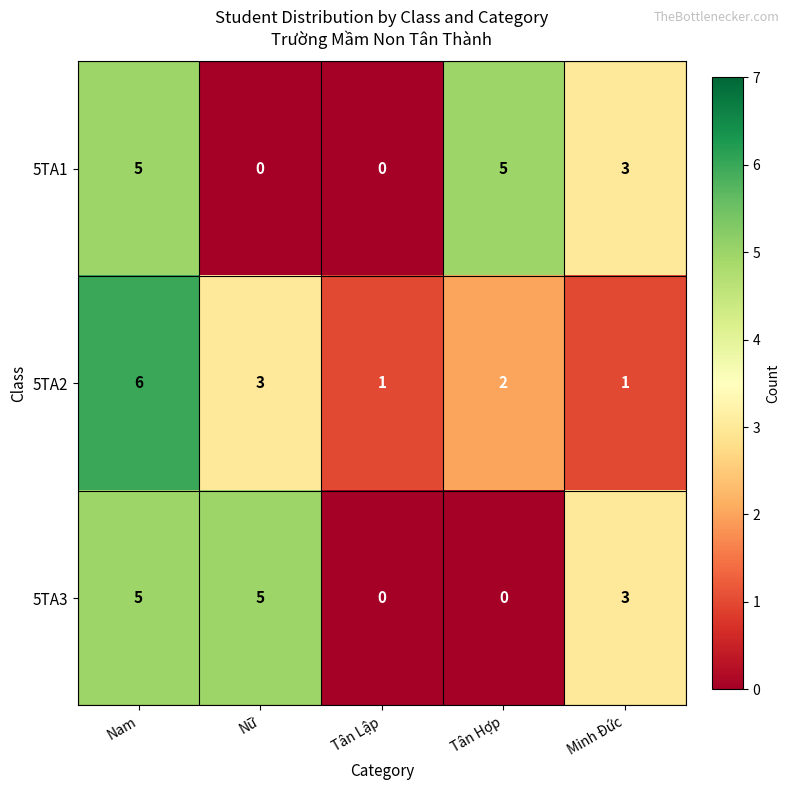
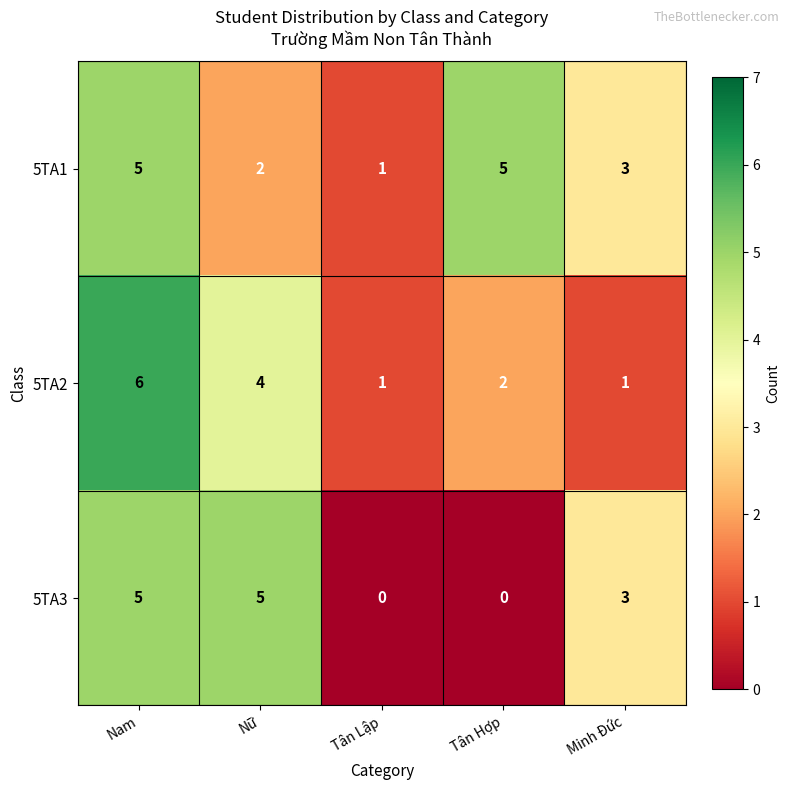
5TA1, Nữ: 0 -> 2
5TA1, Tân Lập: 0 -> 1
5TA2, Nữ: 3 -> 4
